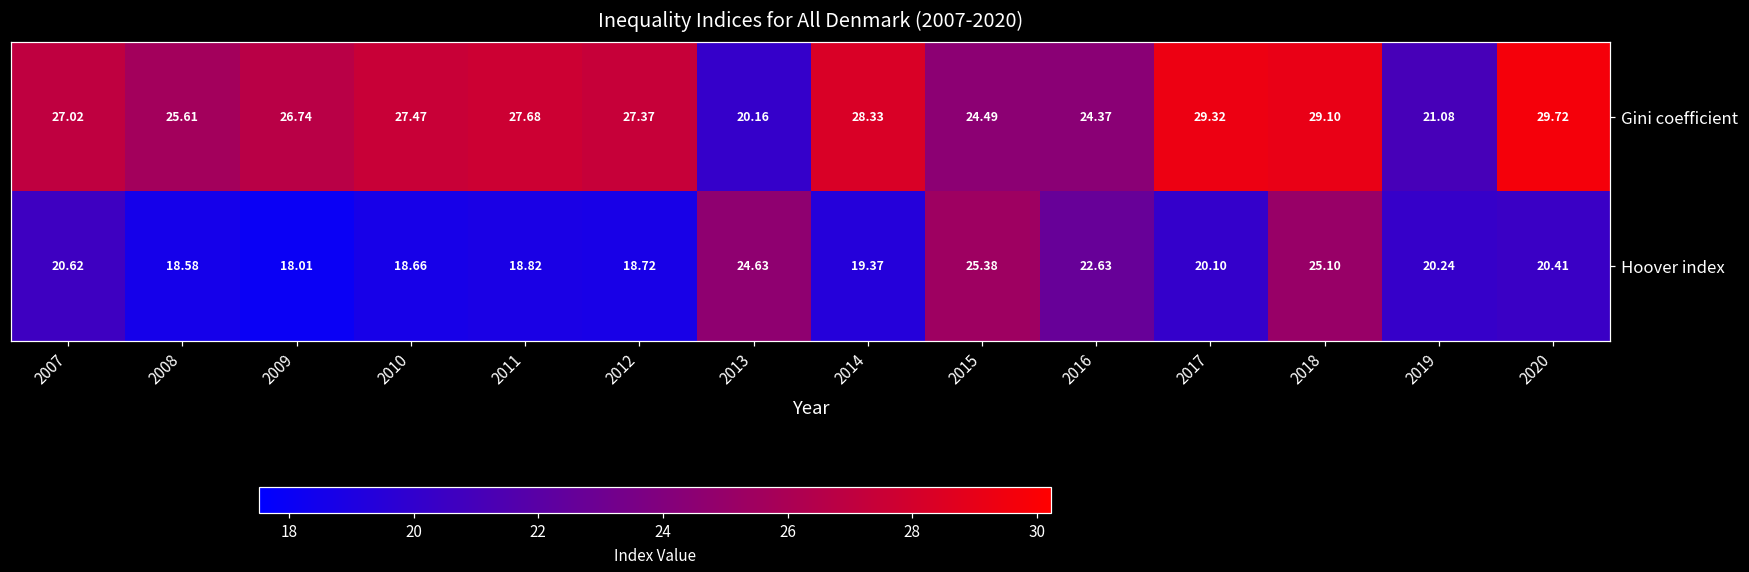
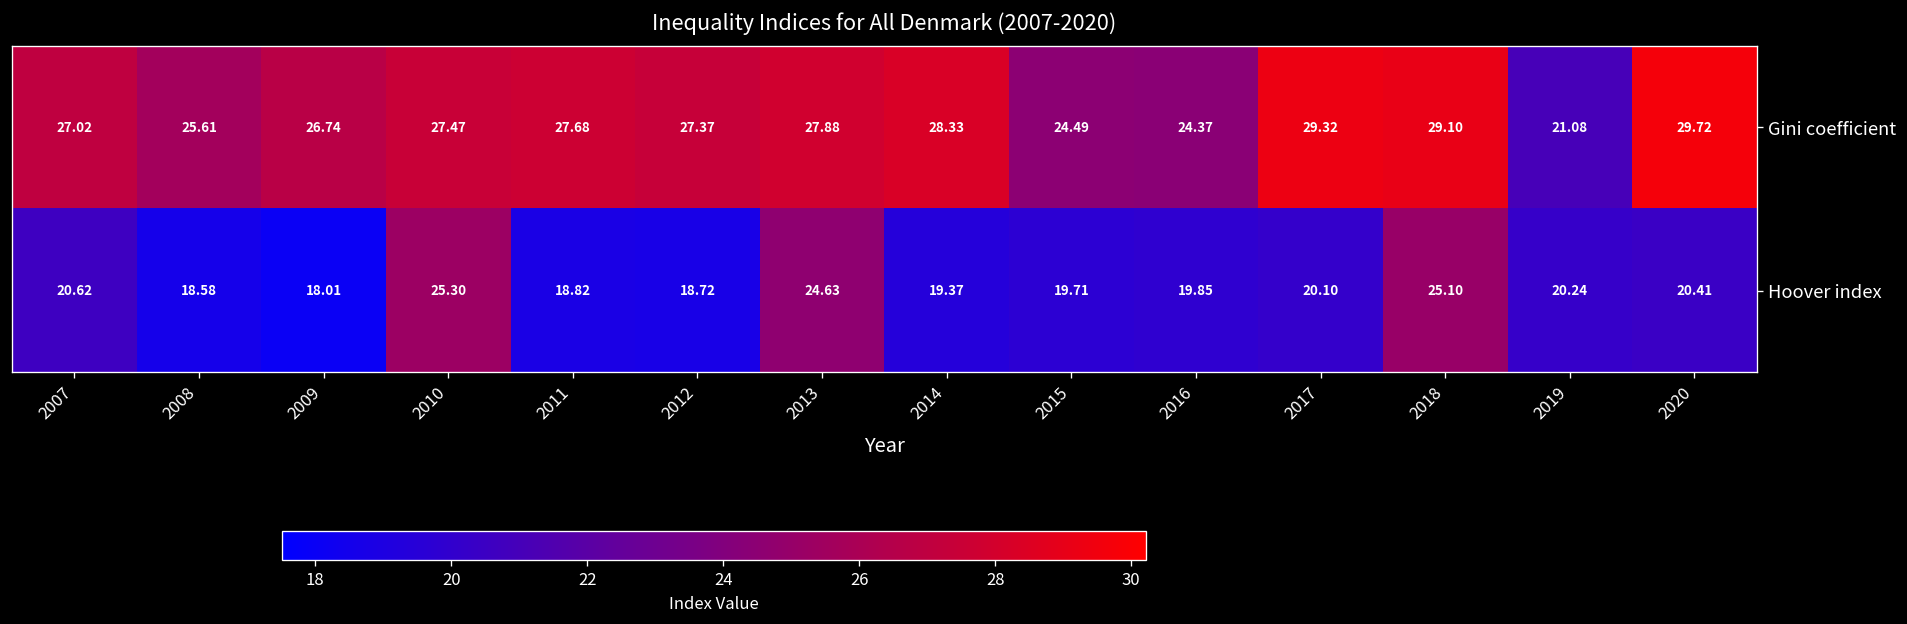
Gini coefficient, 2013: 20.16 -> 27.88
Hoover index, 2010: 18.66 -> 25.30
Hoover index, 2015: 25.38 -> 19.71
Hoover index, 2016: 22.63 -> 19.85
